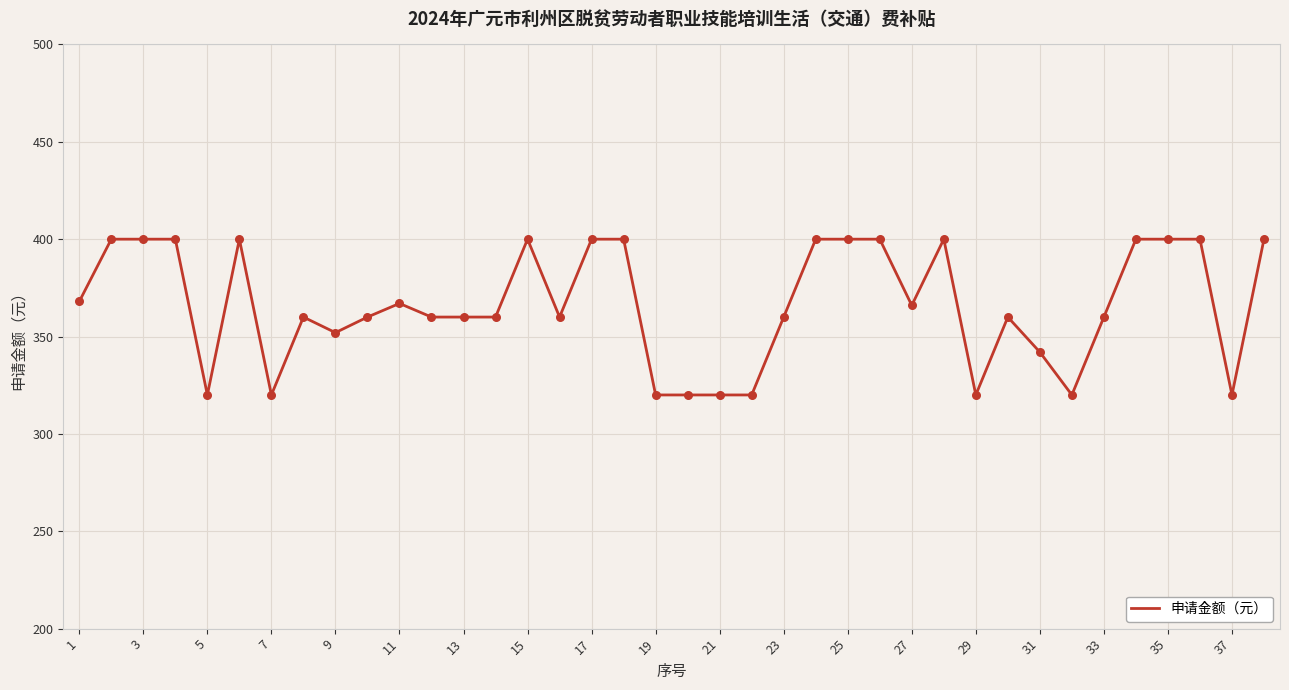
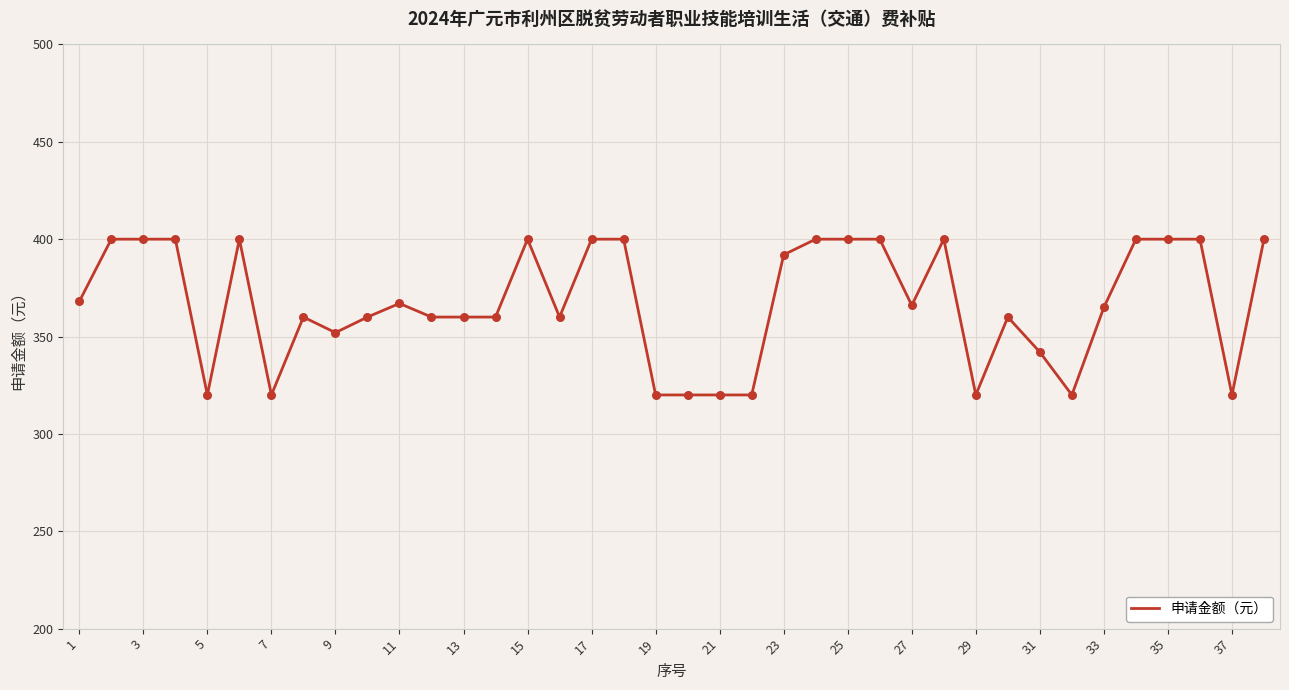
23: 360 -> 392
33: 360 -> 365
